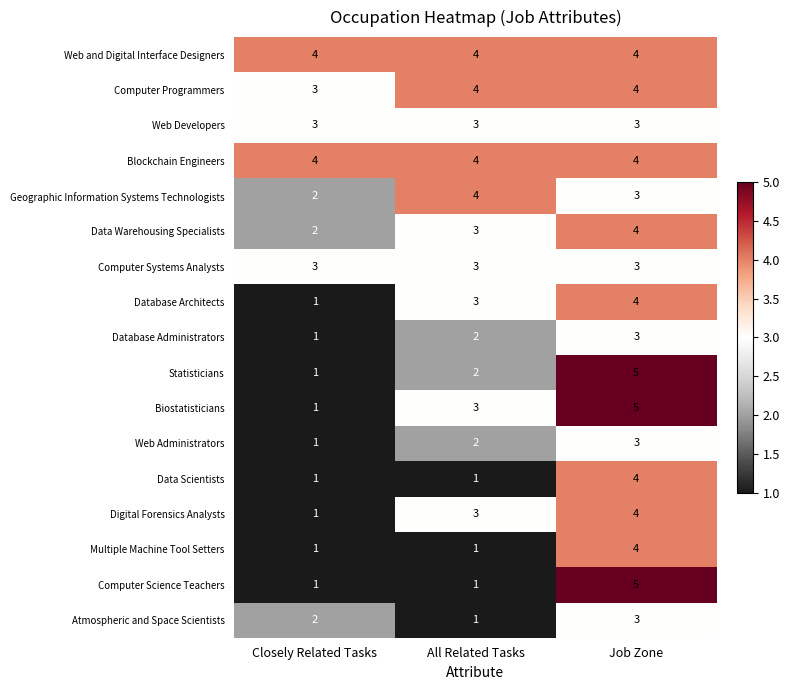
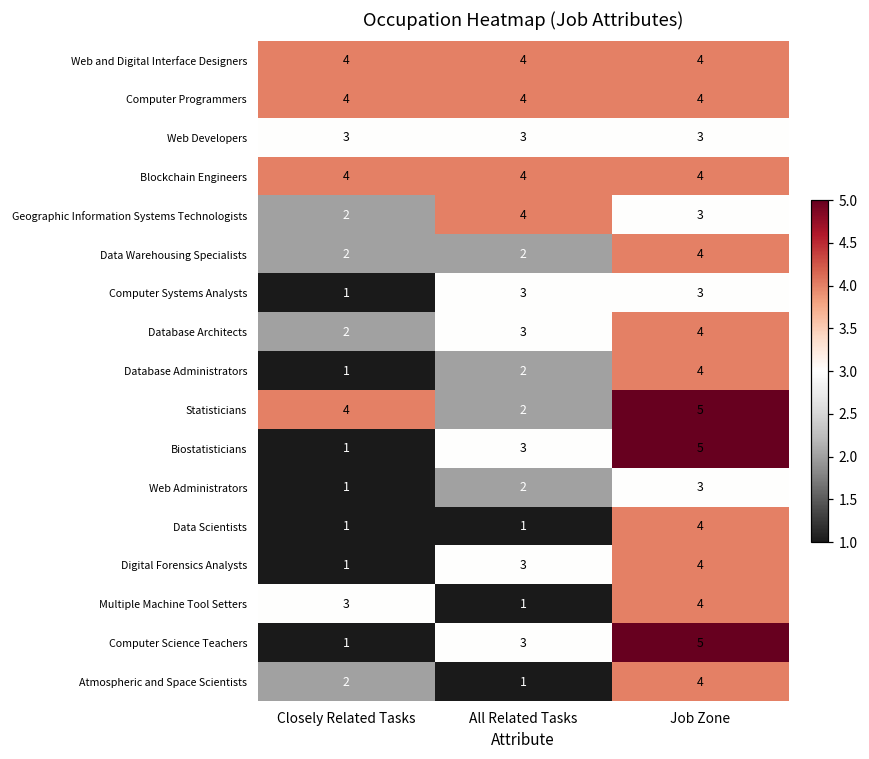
Computer Programmers, Closely Related Tasks: 3 -> 4
Data Warehousing Specialists, All Related Tasks: 3 -> 2
Computer Systems Analysts, Closely Related Tasks: 3 -> 1
Database Architects, Closely Related Tasks: 1 -> 2
Database Administrators, Job Zone: 3 -> 4
Statisticians, Closely Related Tasks: 1 -> 4
Multiple Machine Tool Setters, Closely Related Tasks: 1 -> 3
Computer Science Teachers, All Related Tasks: 1 -> 3
Atmospheric and Space Scientists, Job Zone: 3 -> 4
